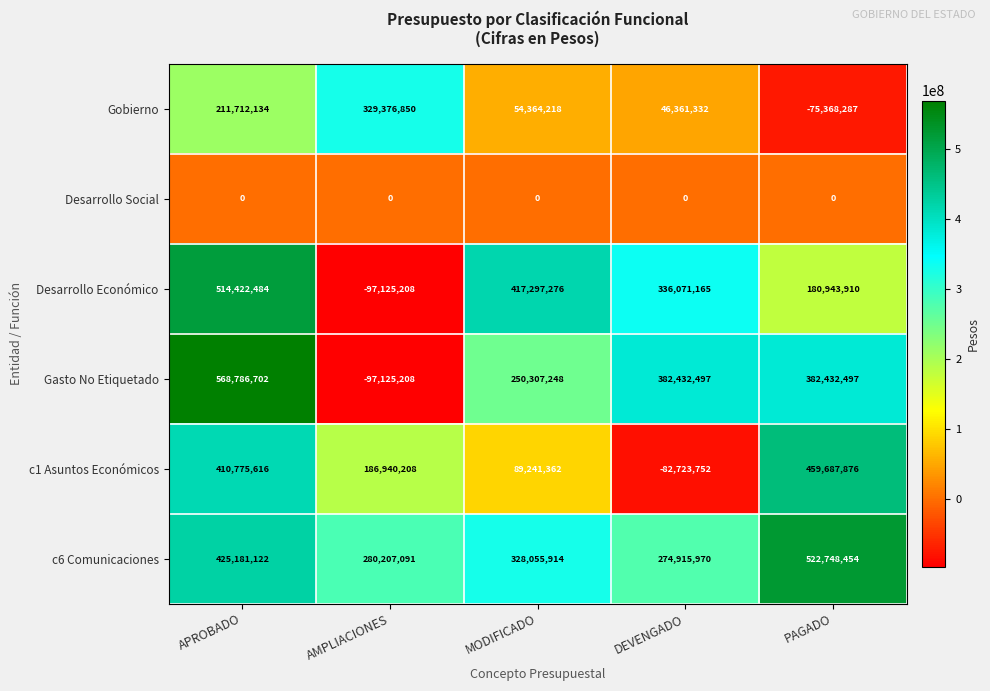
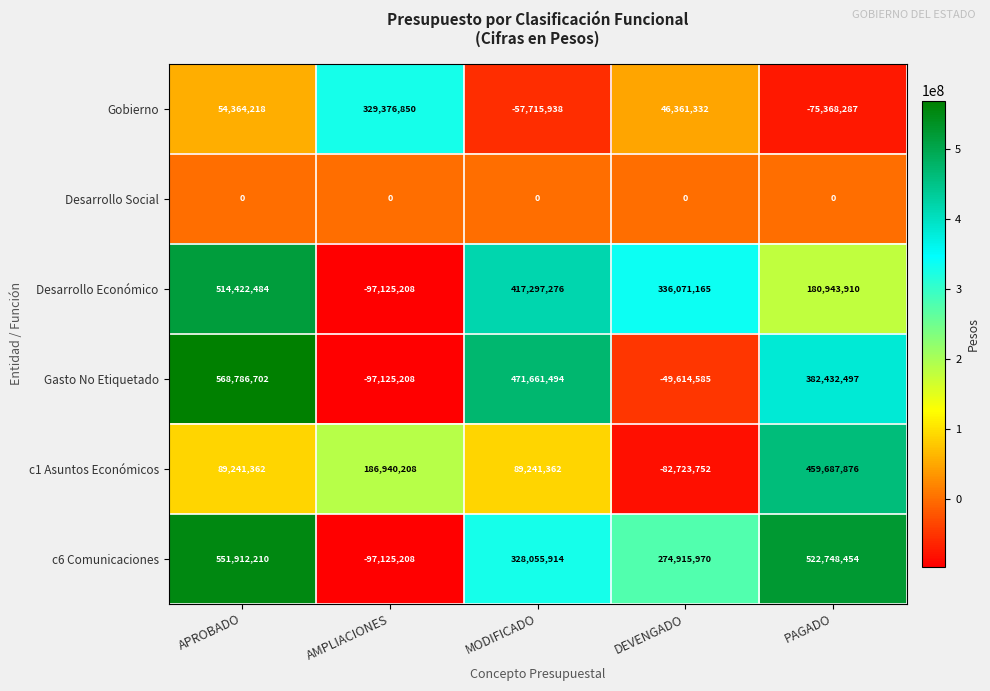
Gobierno, APROBADO: 211,712,134 -> 54,364,218
Gobierno, MODIFICADO: 54,364,218 -> -57,715,938
Gasto No Etiquetado, MODIFICADO: 250,307,248 -> 471,661,494
Gasto No Etiquetado, DEVENGADO: 382,432,497 -> -49,614,585
c1 Asuntos Económicos, APROBADO: 410,775,616 -> 89,241,362
c6 Comunicaciones, APROBADO: 425,181,122 -> 551,912,210
c6 Comunicaciones, AMPLIACIONES: 280,207,091 -> -97,125,208
